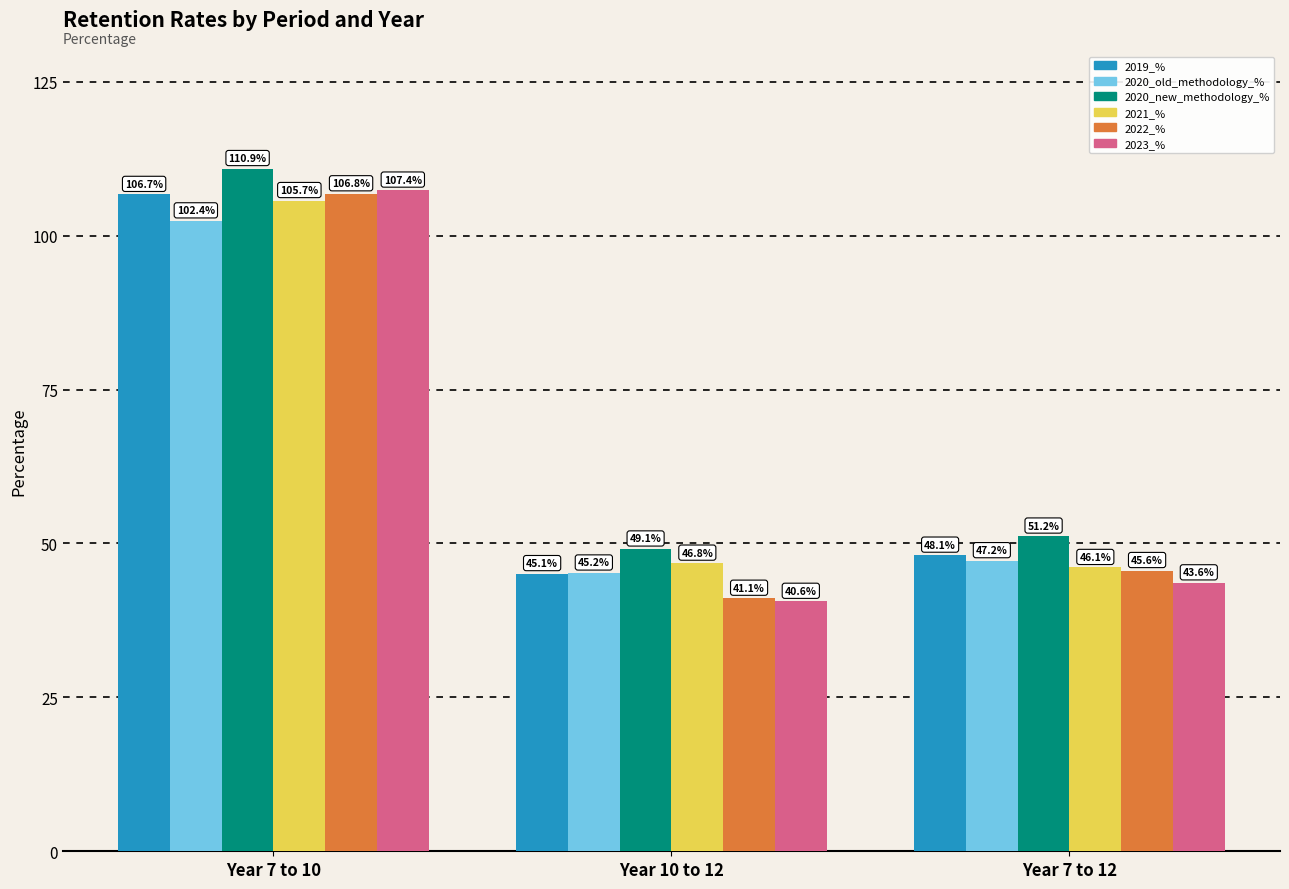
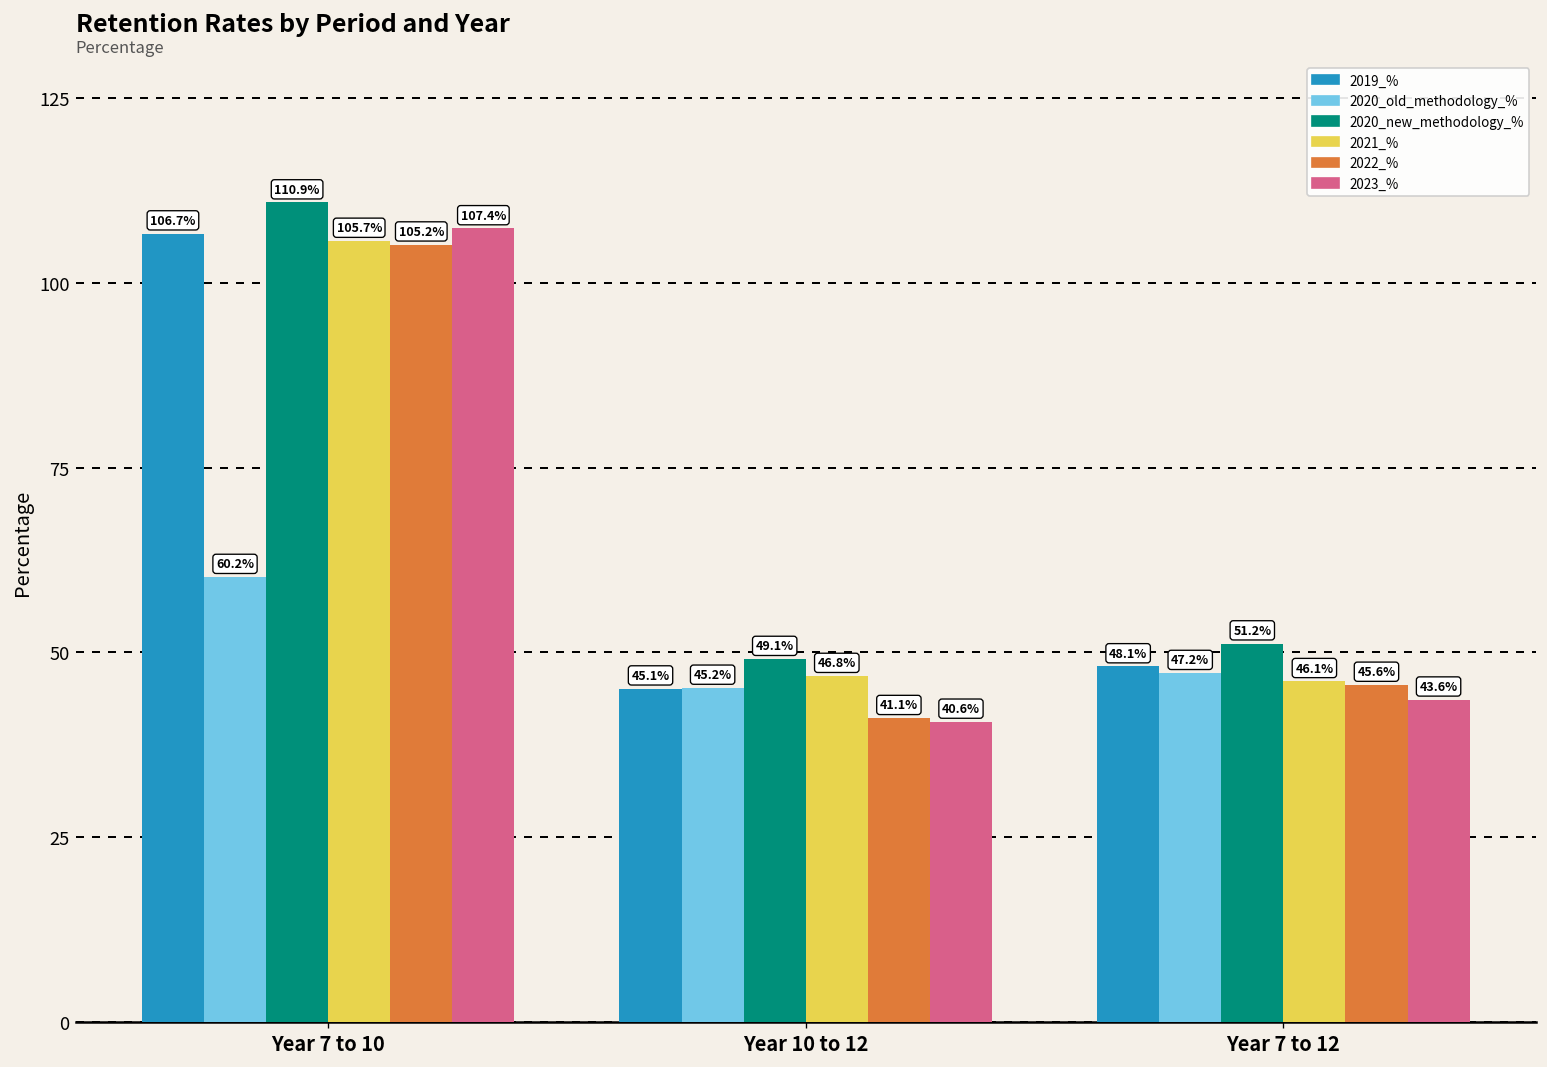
2020_old_methodology_%, Year 7 to 10: 102.4% -> 60.2%
2022_%, Year 7 to 10: 106.8% -> 105.2%
